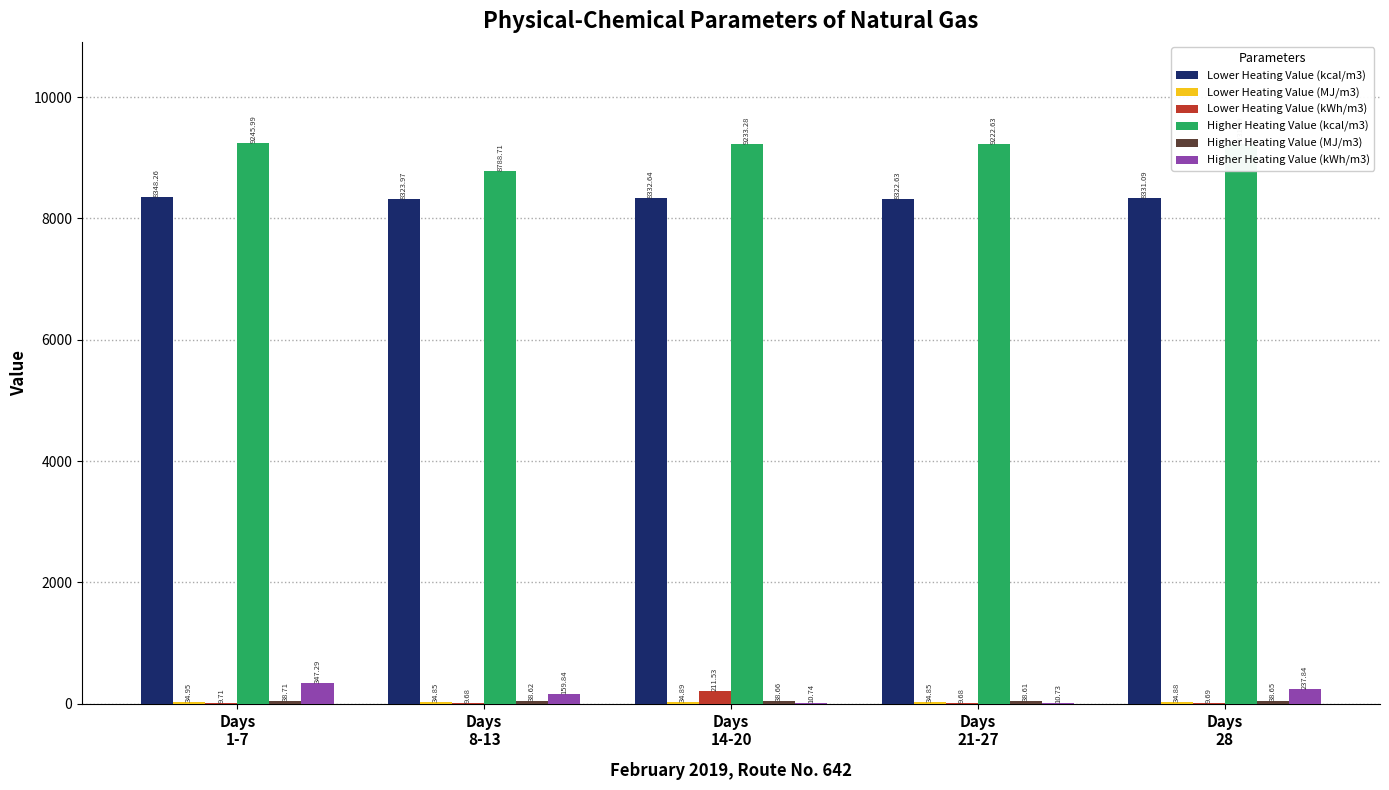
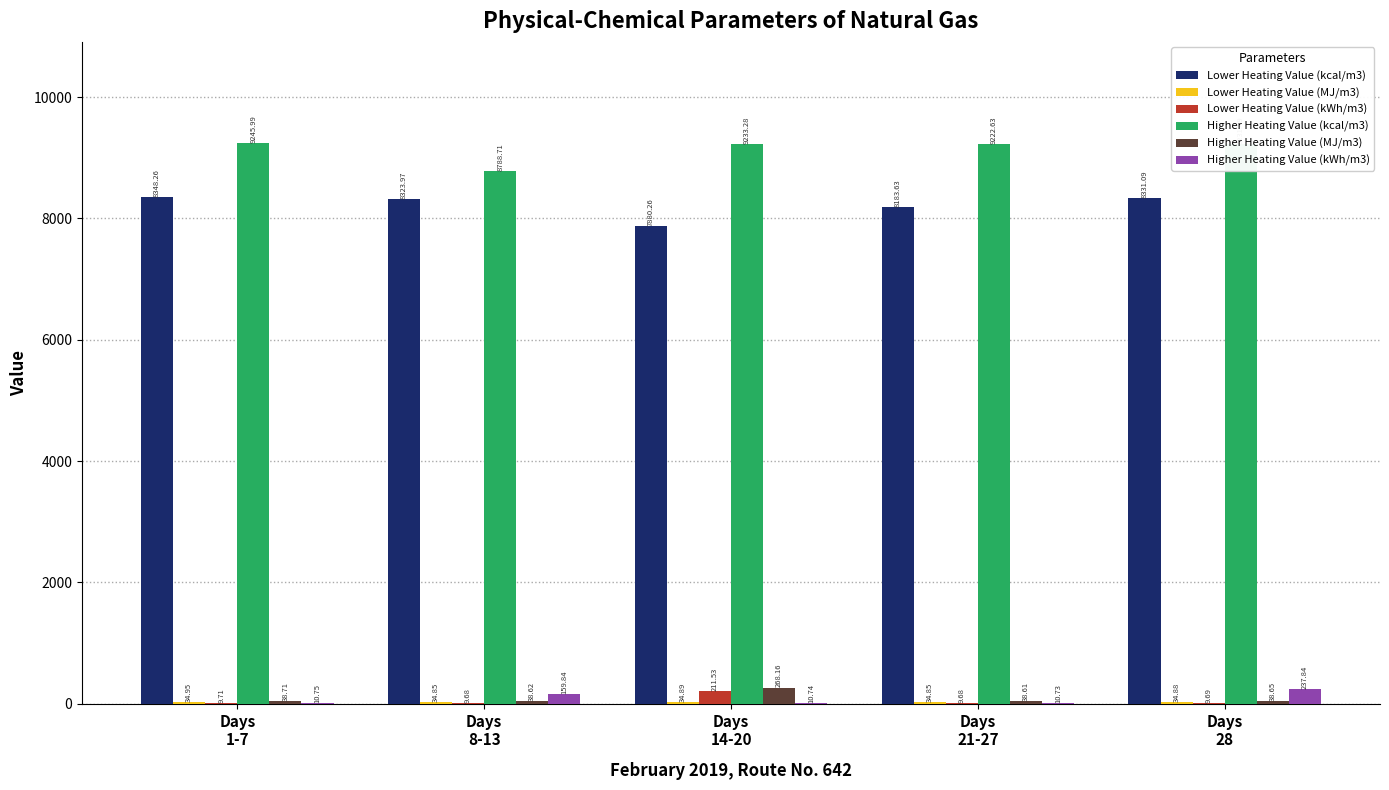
Higher Heating Value (kWh/m3), Days 1-7: 347.29 -> 10.75
Lower Heating Value (kcal/m3), Days 14-20: 8332.64 -> 7880.26
Higher Heating Value (MJ/m3), Days 14-20: 38.66 -> 268.16
Lower Heating Value (kcal/m3), Days 21-27: 8322.63 -> 8183.63
